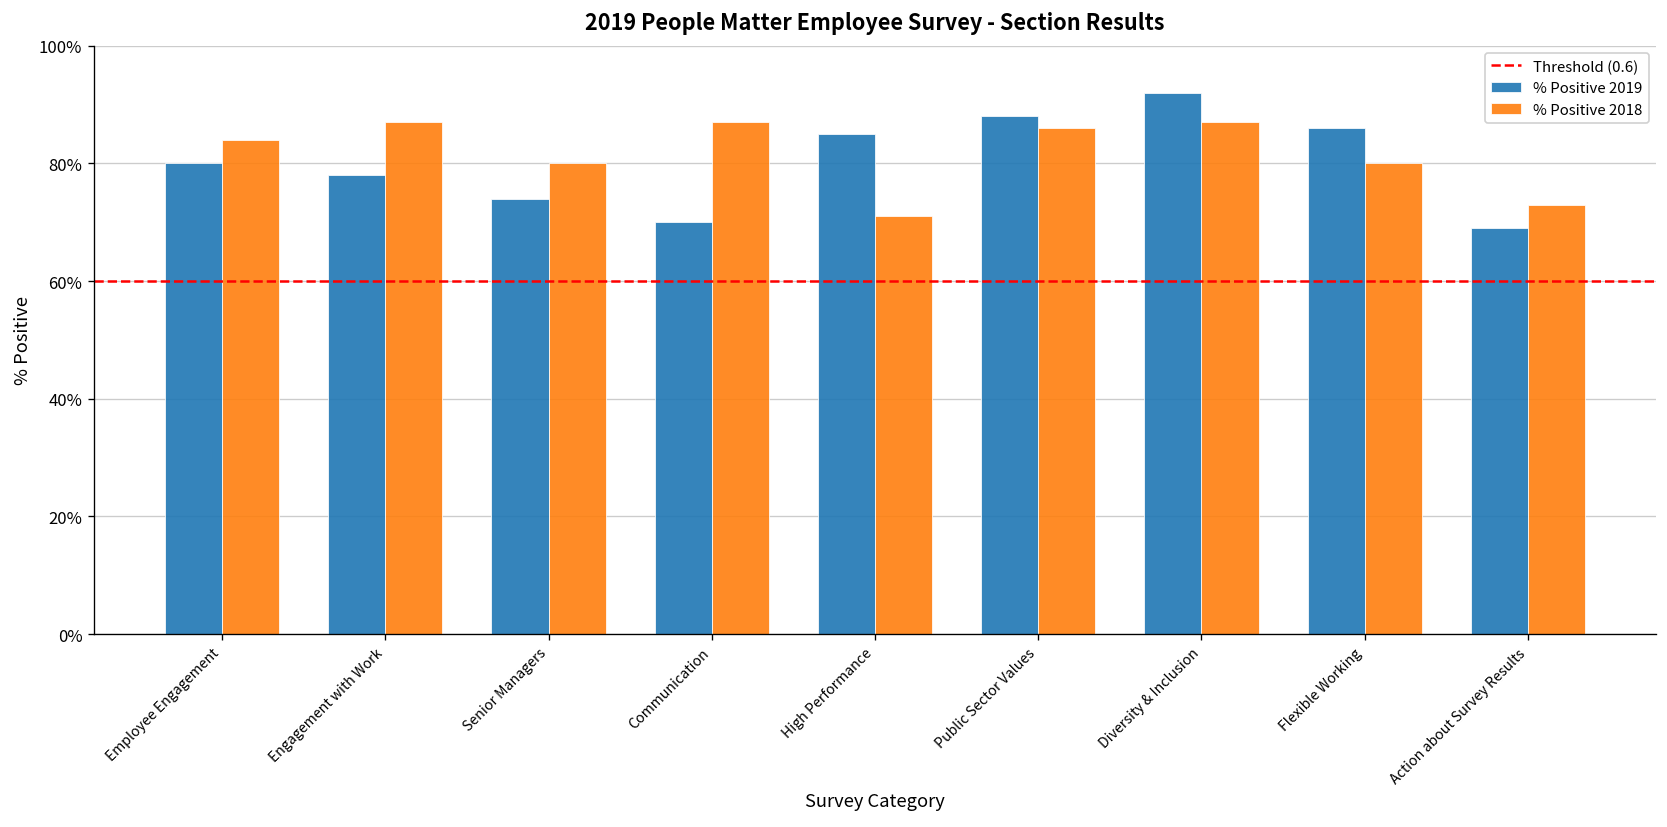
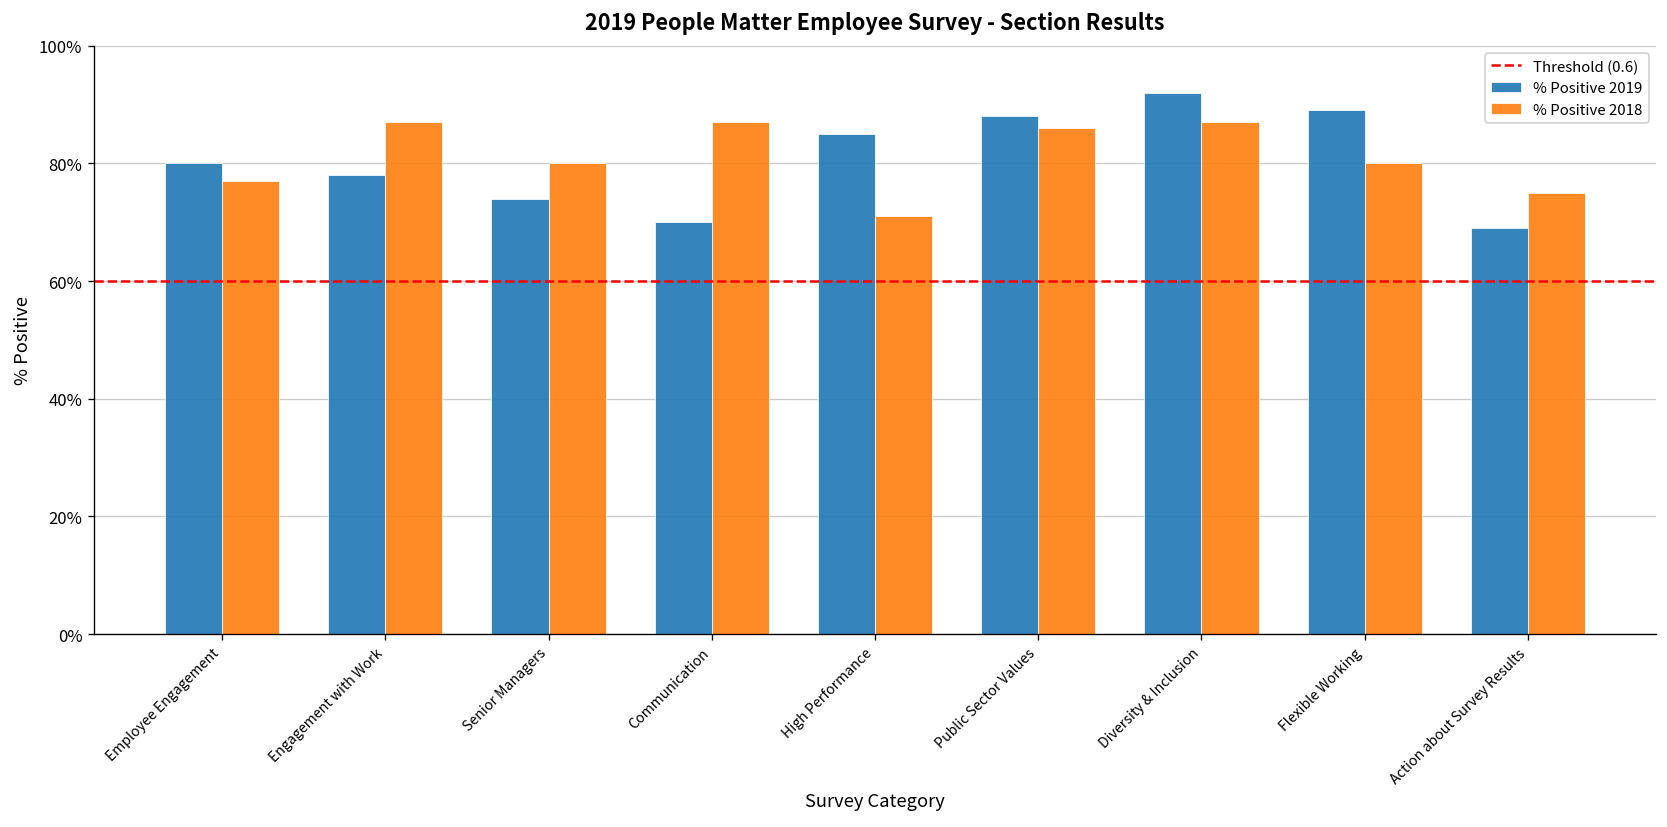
% Positive 2018, Employee Engagement: 84% -> 77%
% Positive 2019, Flexible Working: 86% -> 89%
% Positive 2018, Action about Survey Results: 73% -> 75%
